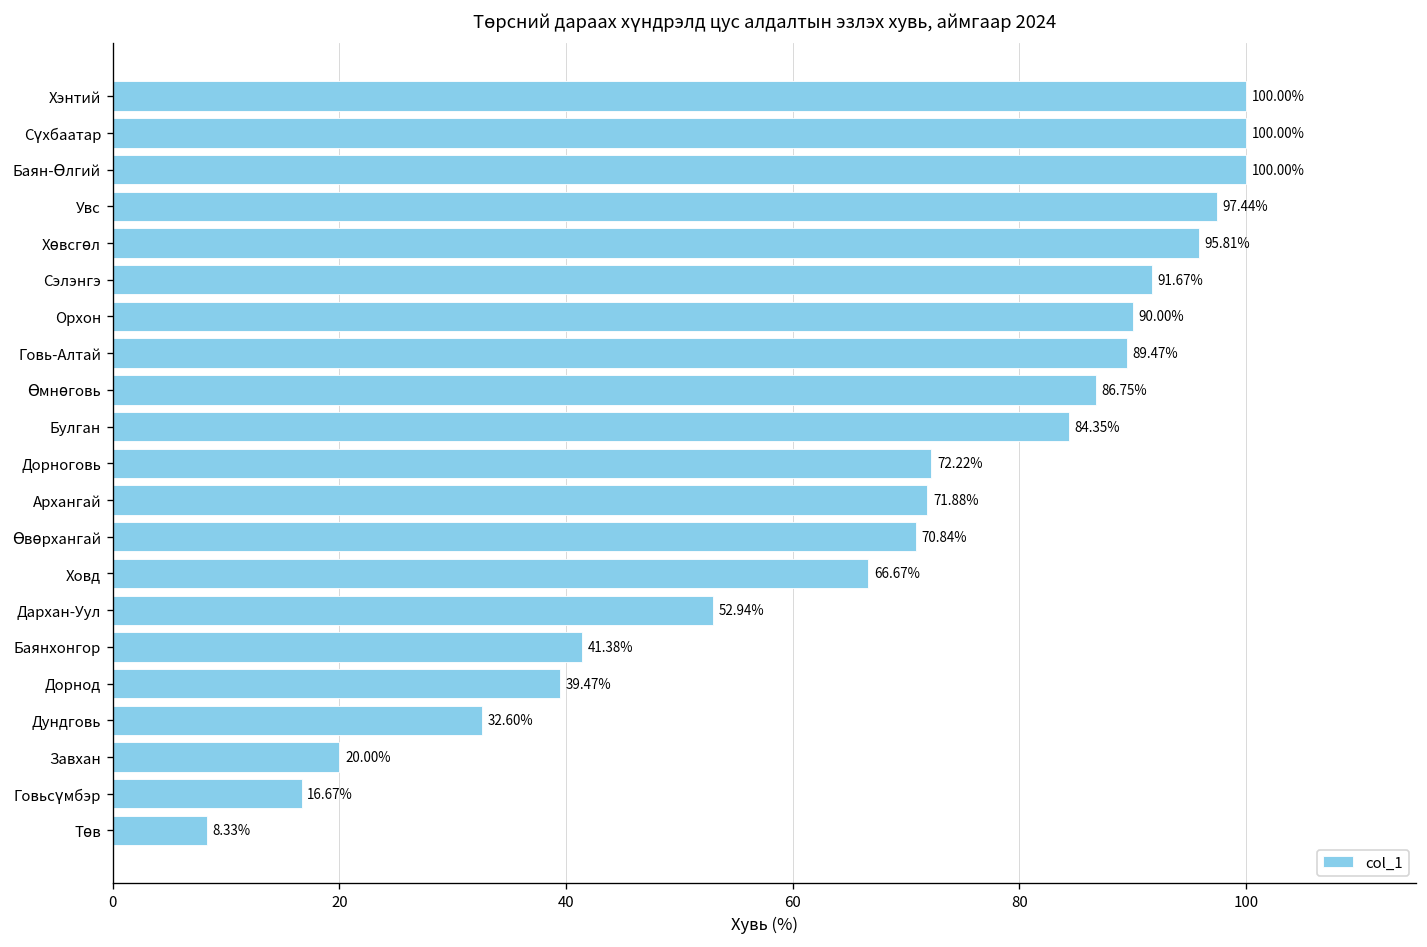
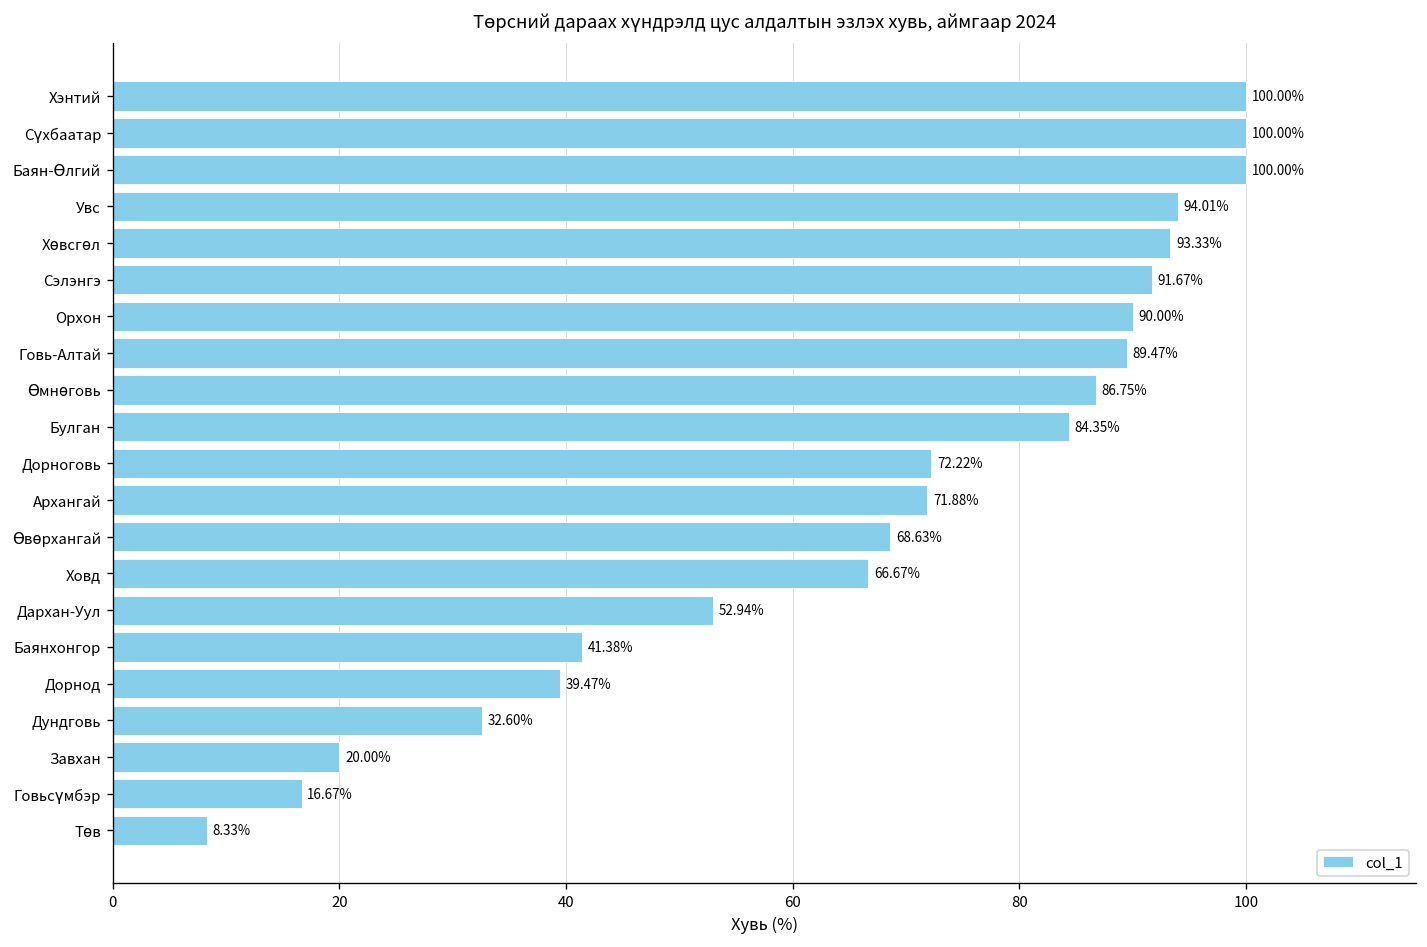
Увс: 97.44% -> 94.01%
Хөвсгөл: 95.81% -> 93.33%
Өвөрхангай: 70.84% -> 68.63%
